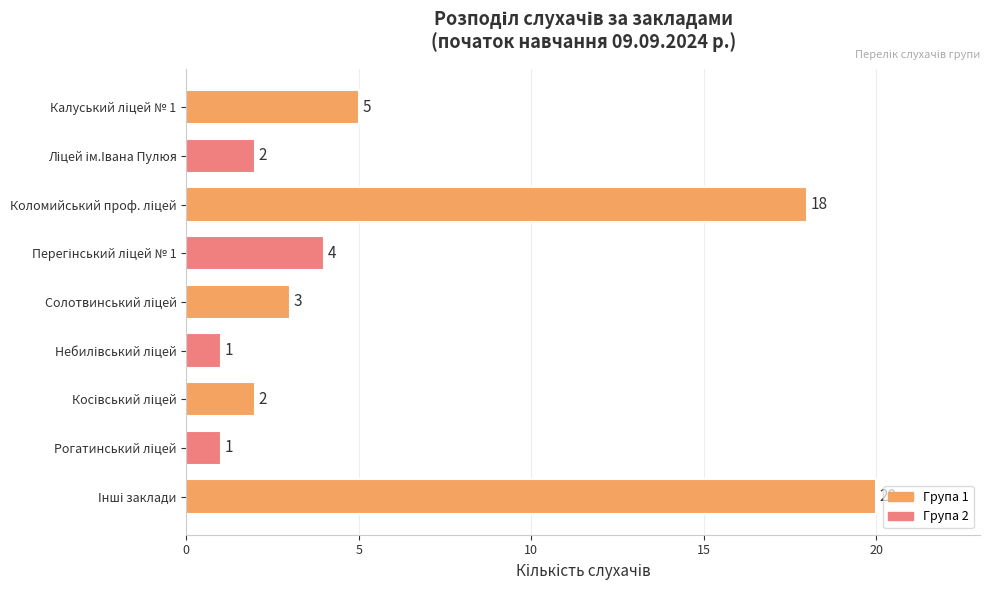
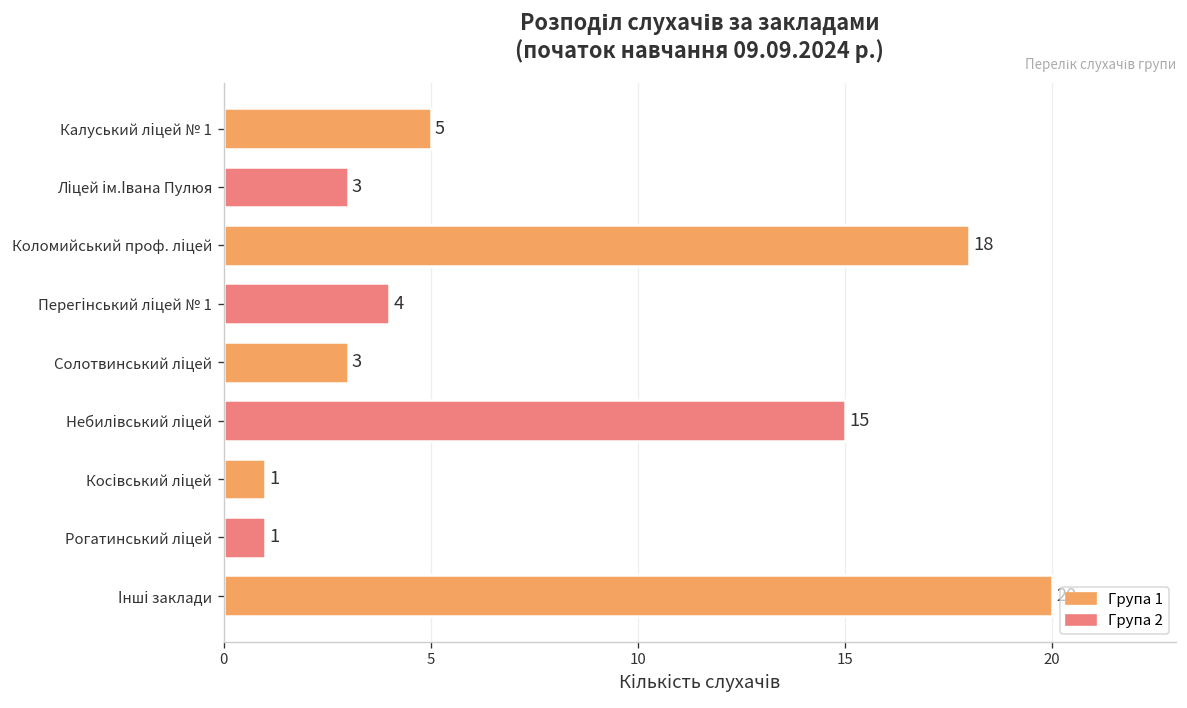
Ліцей ім.Івана Пулюя: 2 -> 3
Небилівський ліцей: 1 -> 15
Косівський ліцей: 2 -> 1
